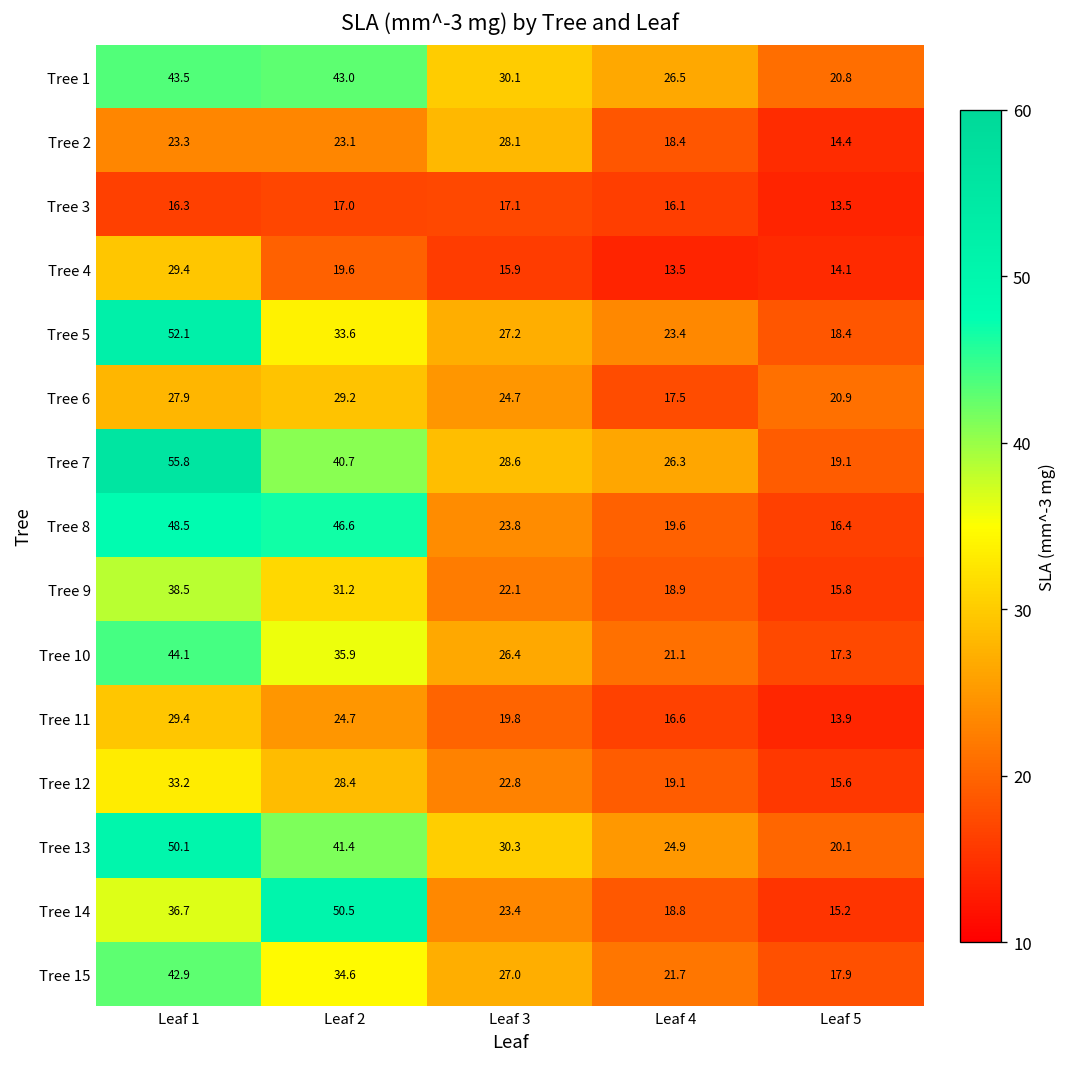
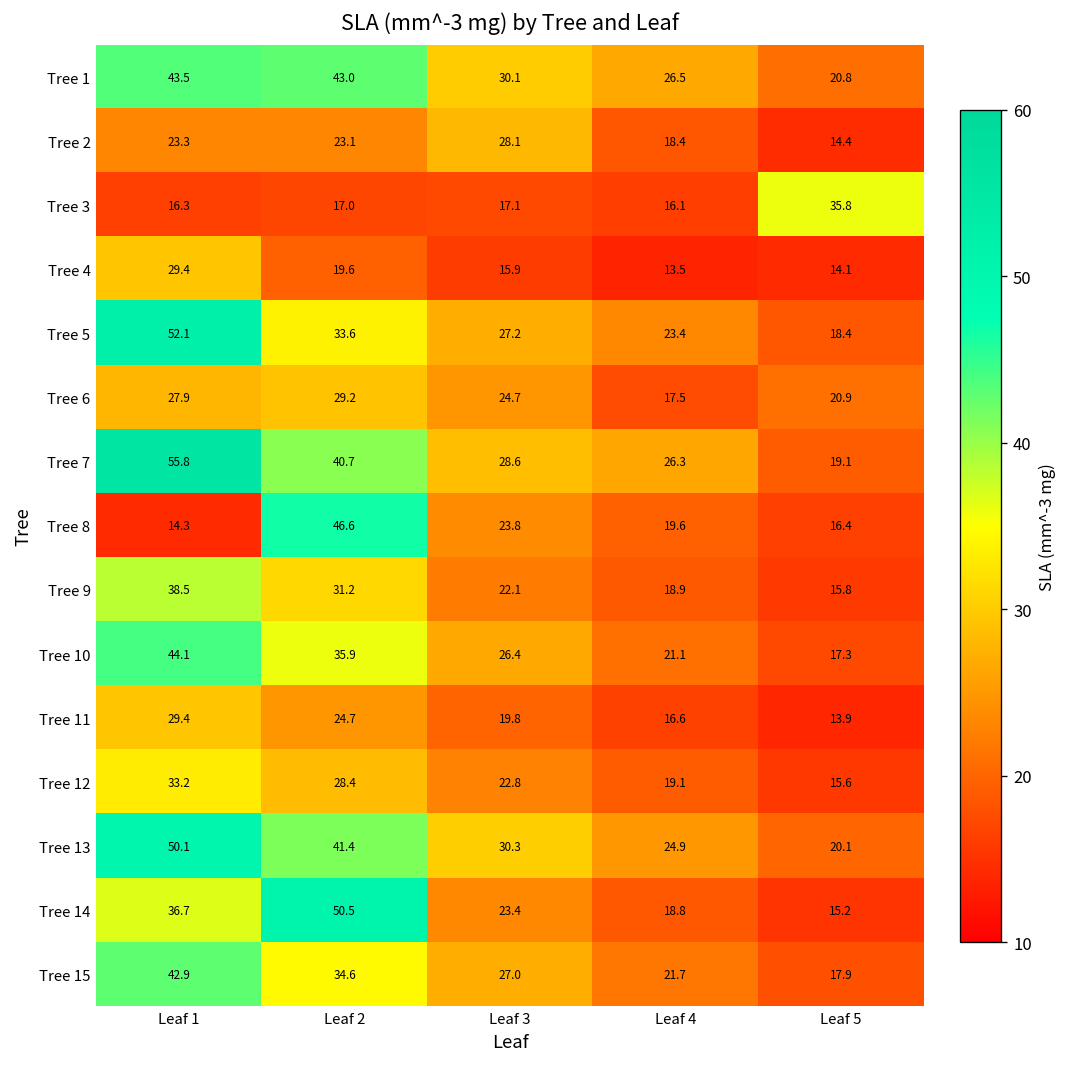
Tree 3, Leaf 5: 13.5 -> 35.8
Tree 8, Leaf 1: 48.5 -> 14.3
